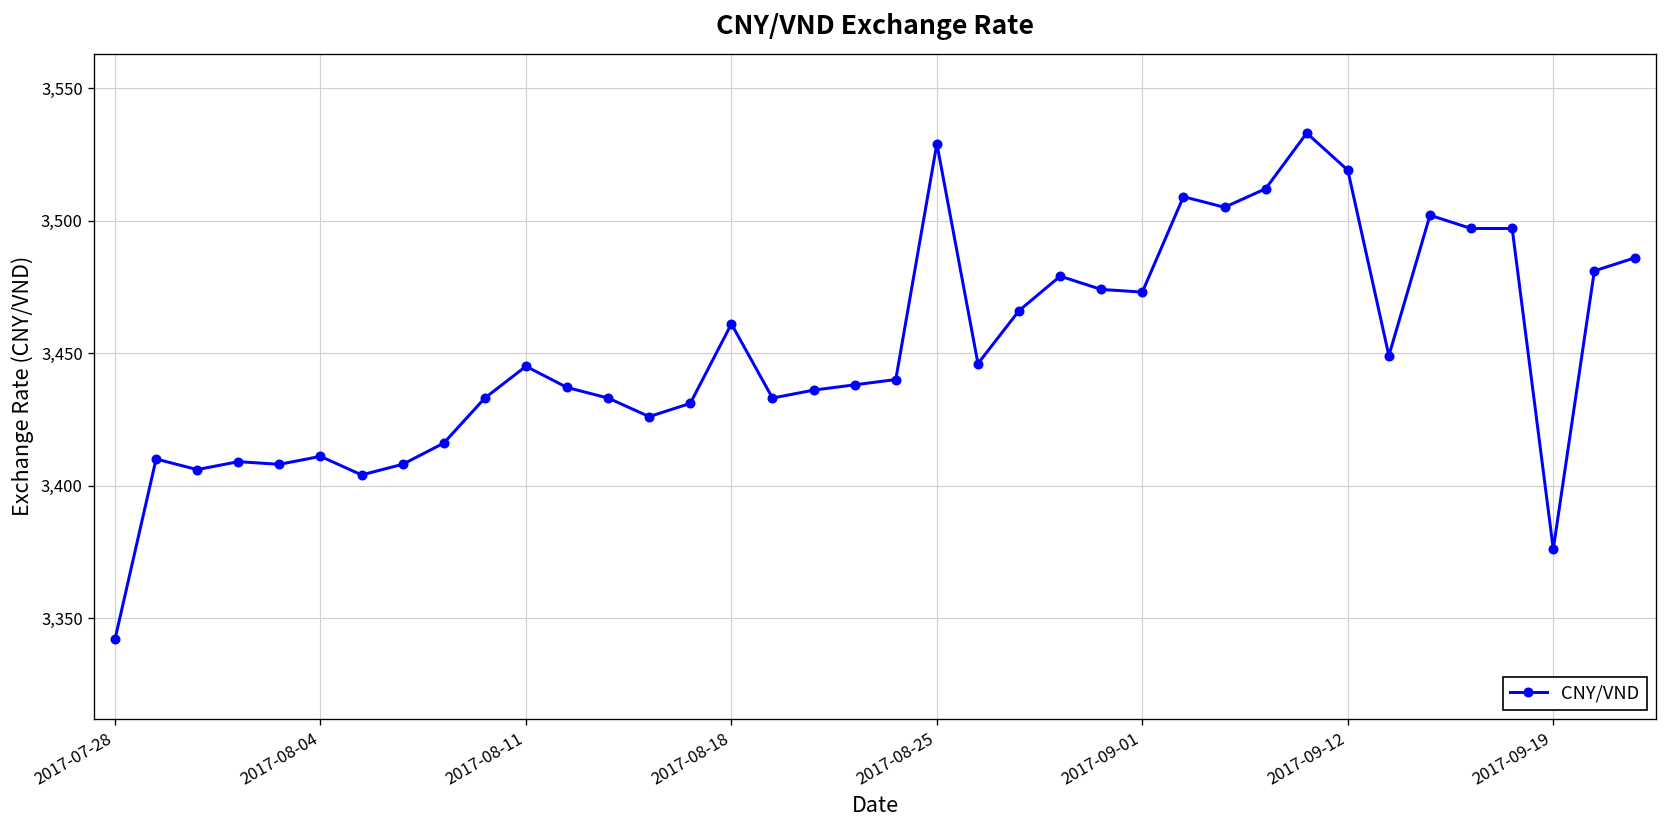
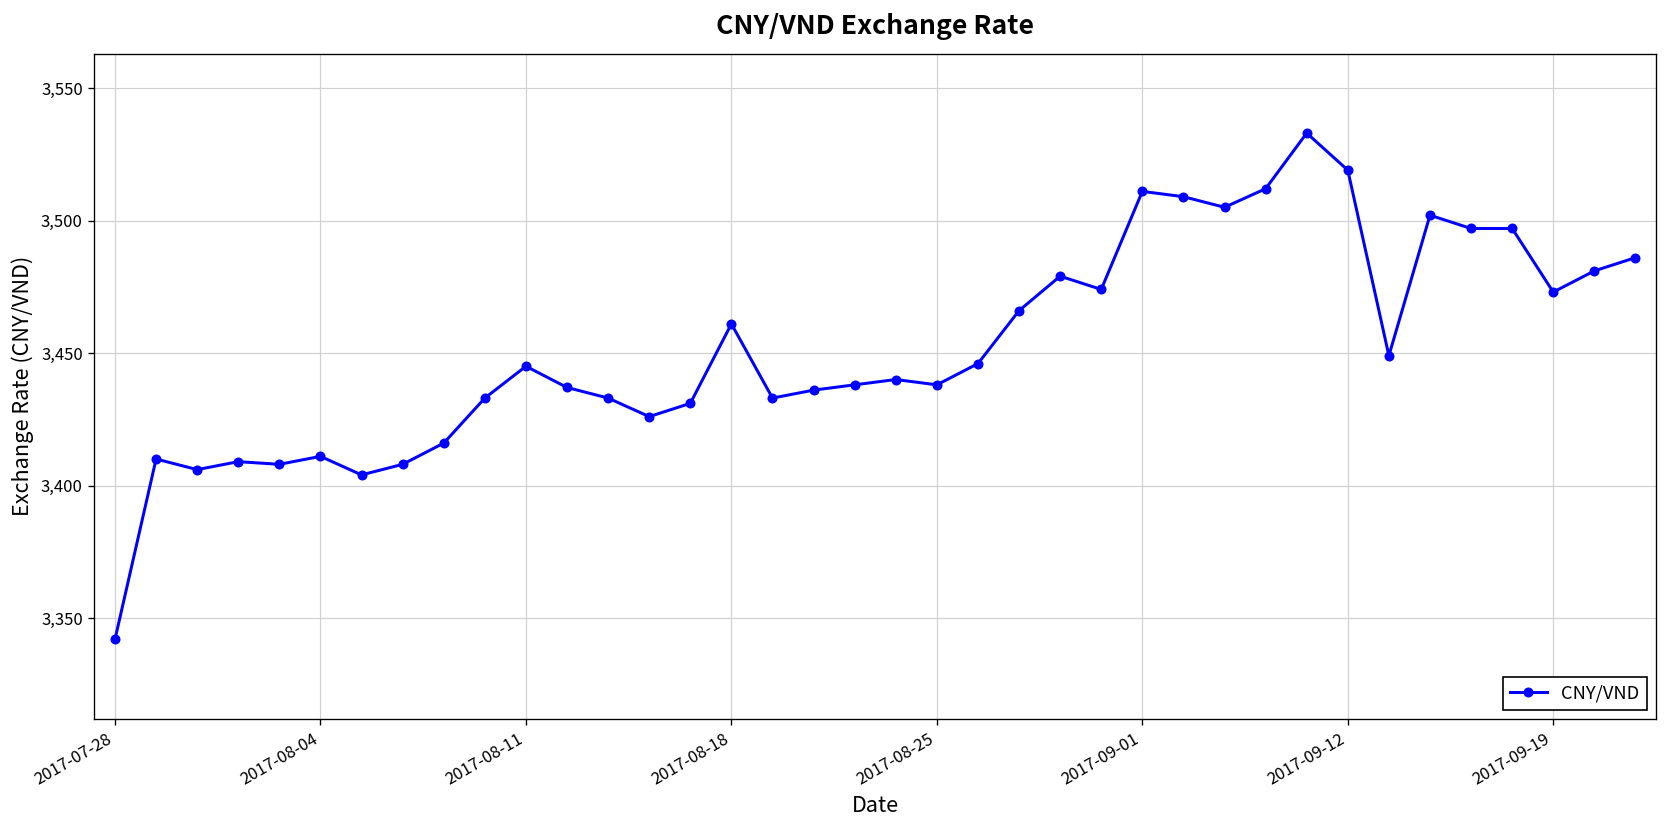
2017-08-25: 3,529 -> 3,438
2017-09-01: 3,473 -> 3,511
2017-09-19: 3,376 -> 3,473
